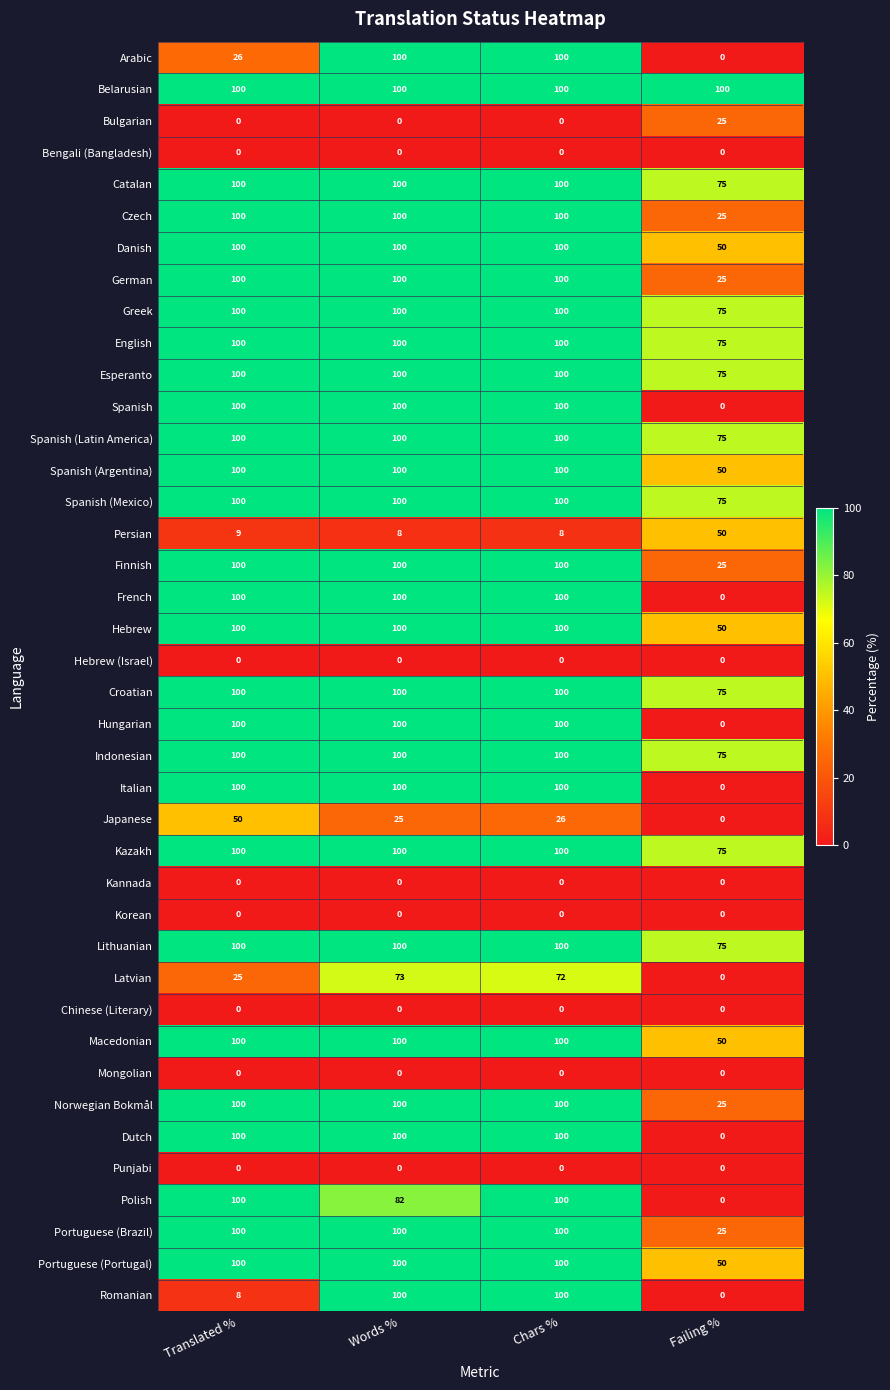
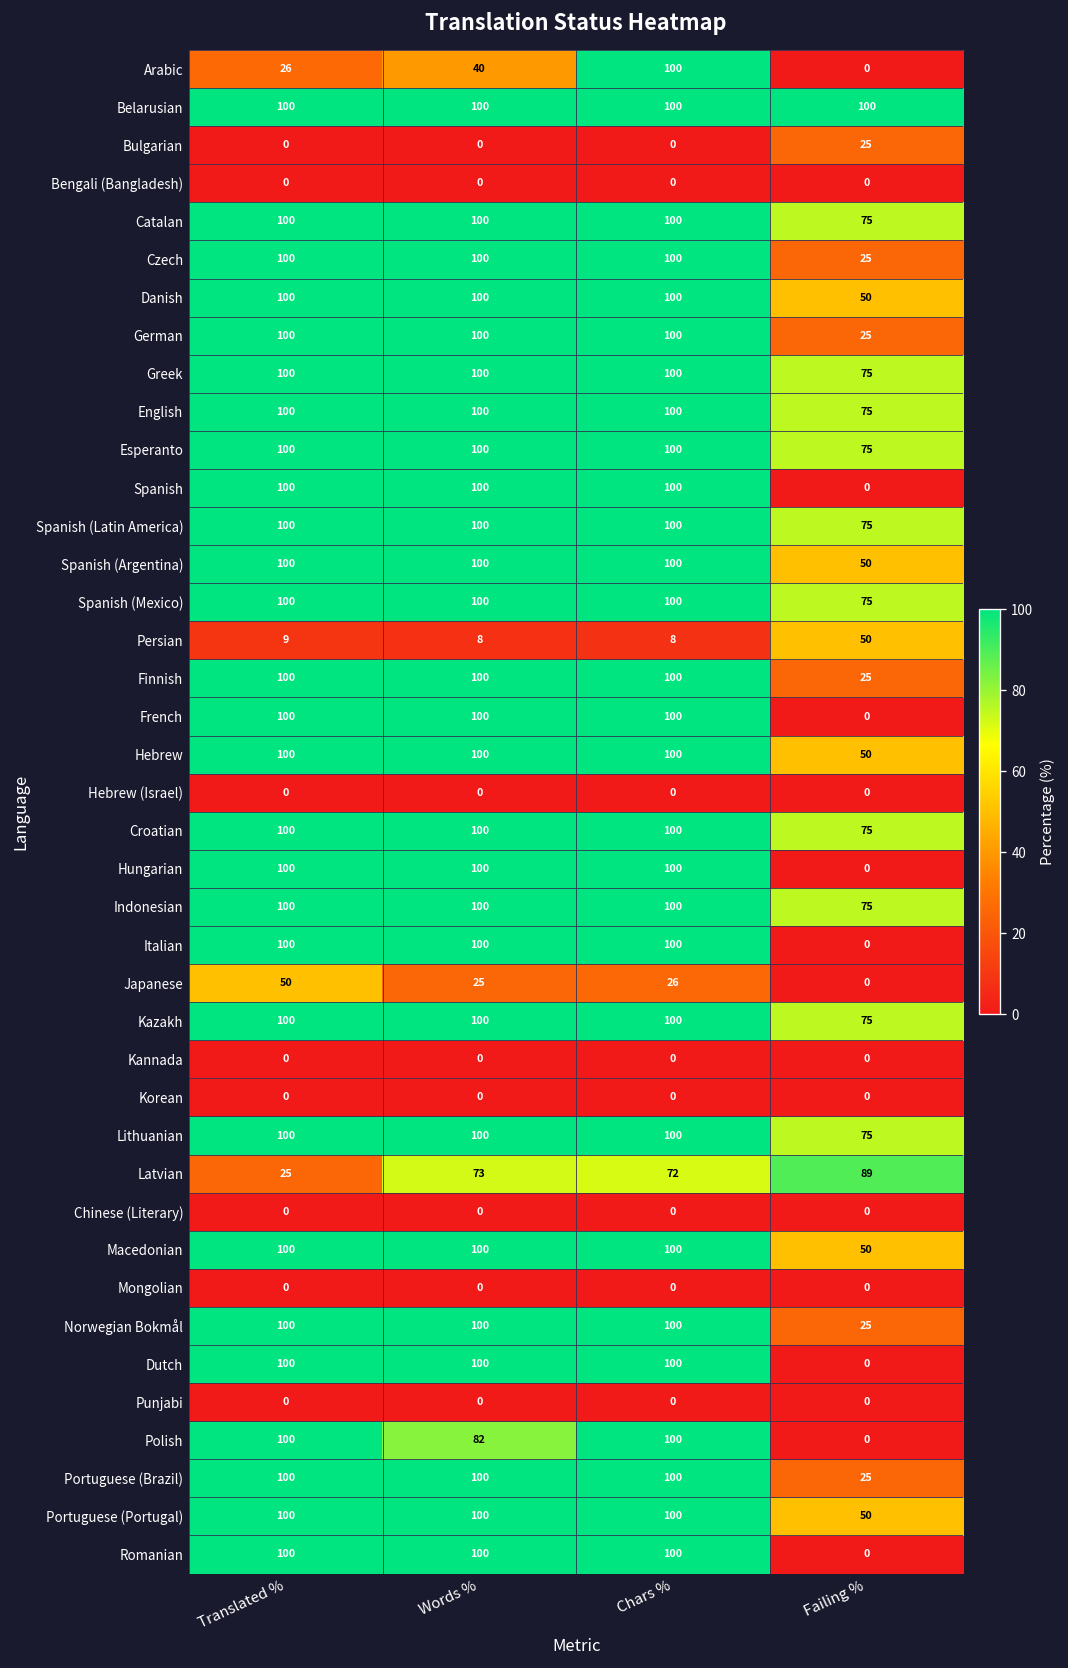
Arabic, Words %: 100 -> 40
Latvian, Failing %: 0 -> 89
Romanian, Translated %: 8 -> 100
